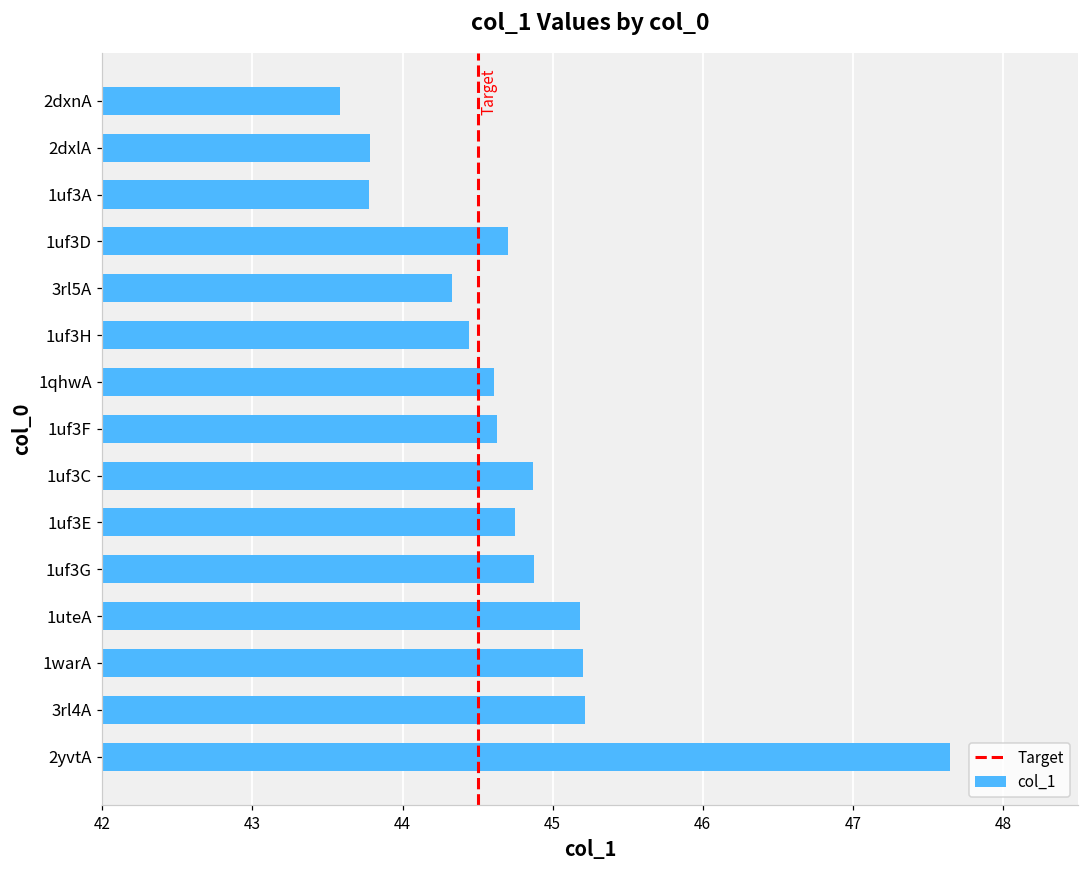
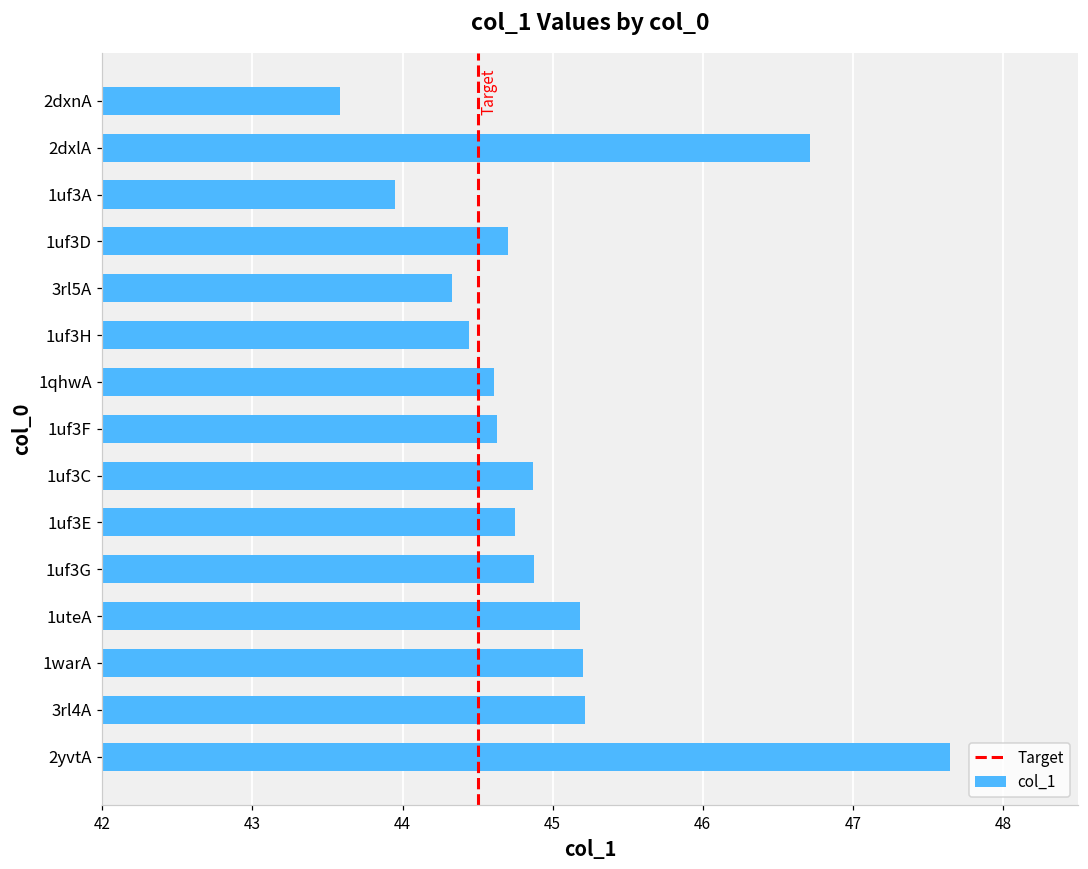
2dxlA: 43.78 -> 46.72
1uf3A: 43.78 -> 43.95
